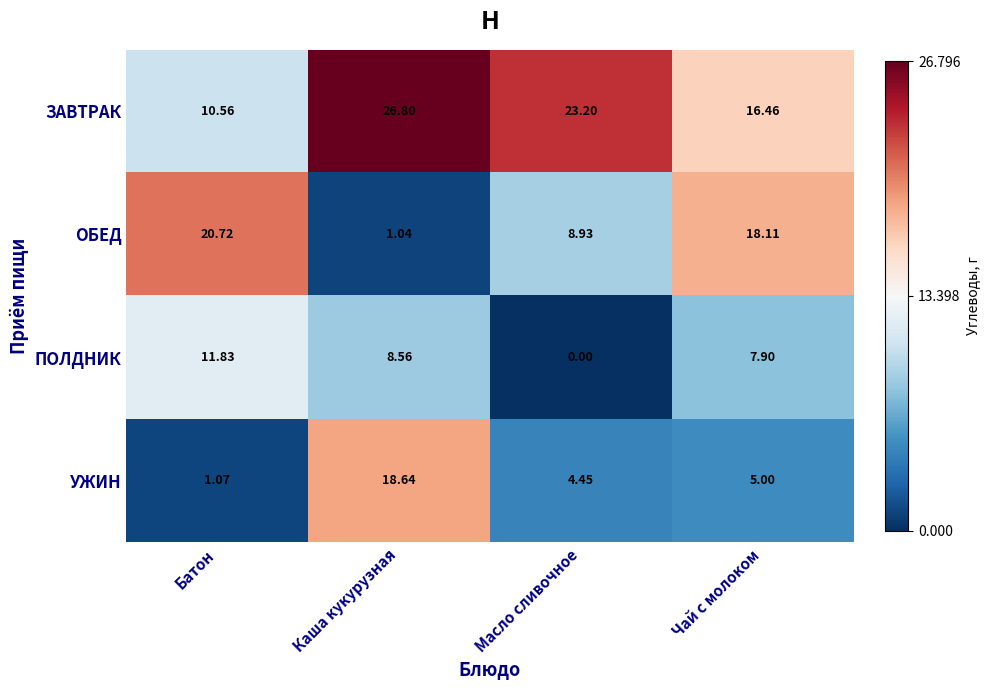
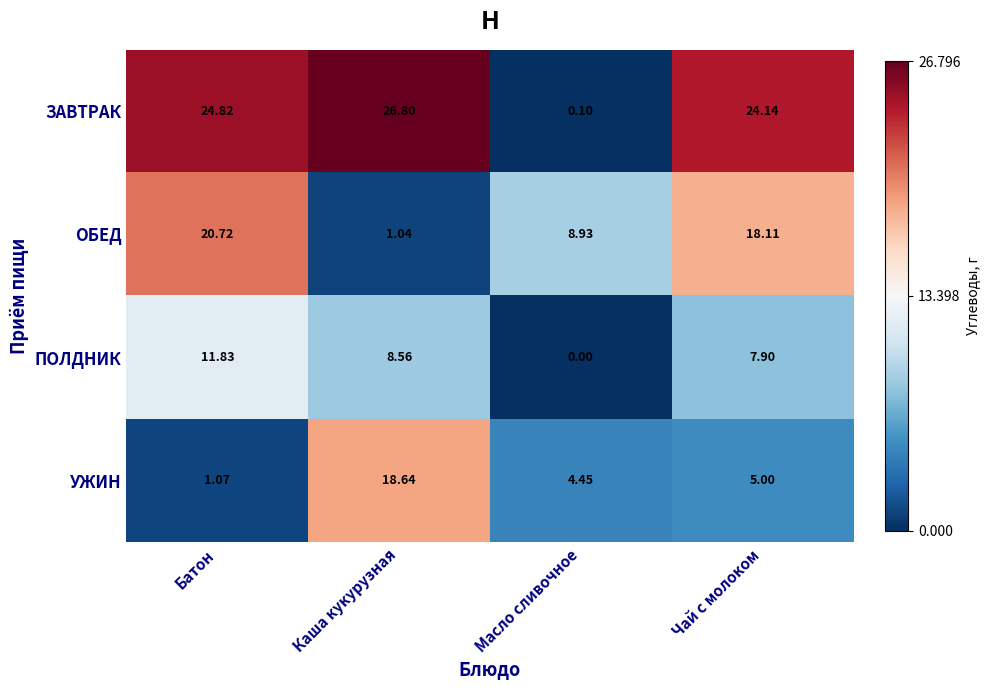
ЗАВТРАК, Батон: 10.56 -> 24.82
ЗАВТРАК, Масло сливочное: 23.20 -> 0.10
ЗАВТРАК, Чай с молоком: 16.46 -> 24.14
